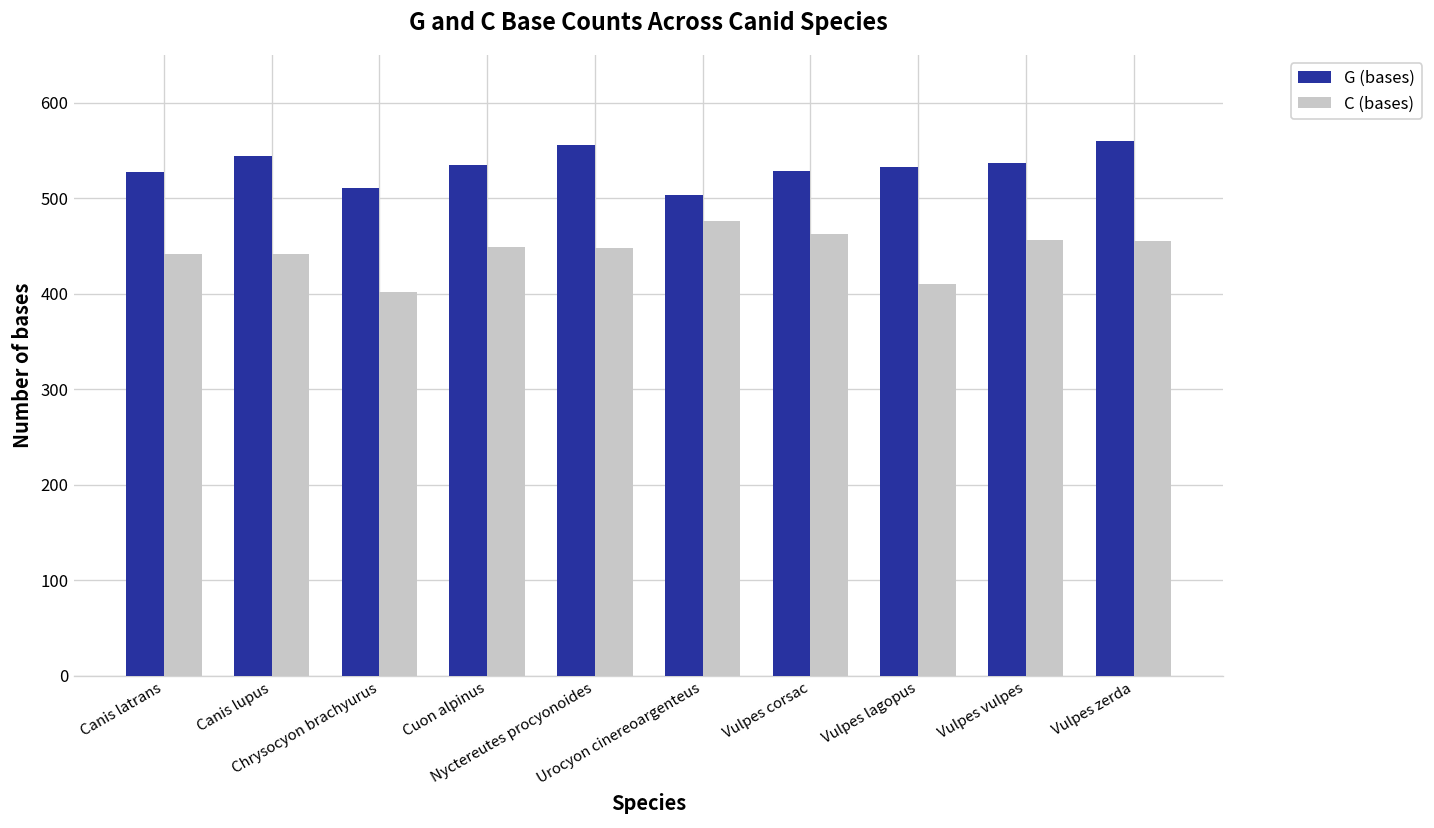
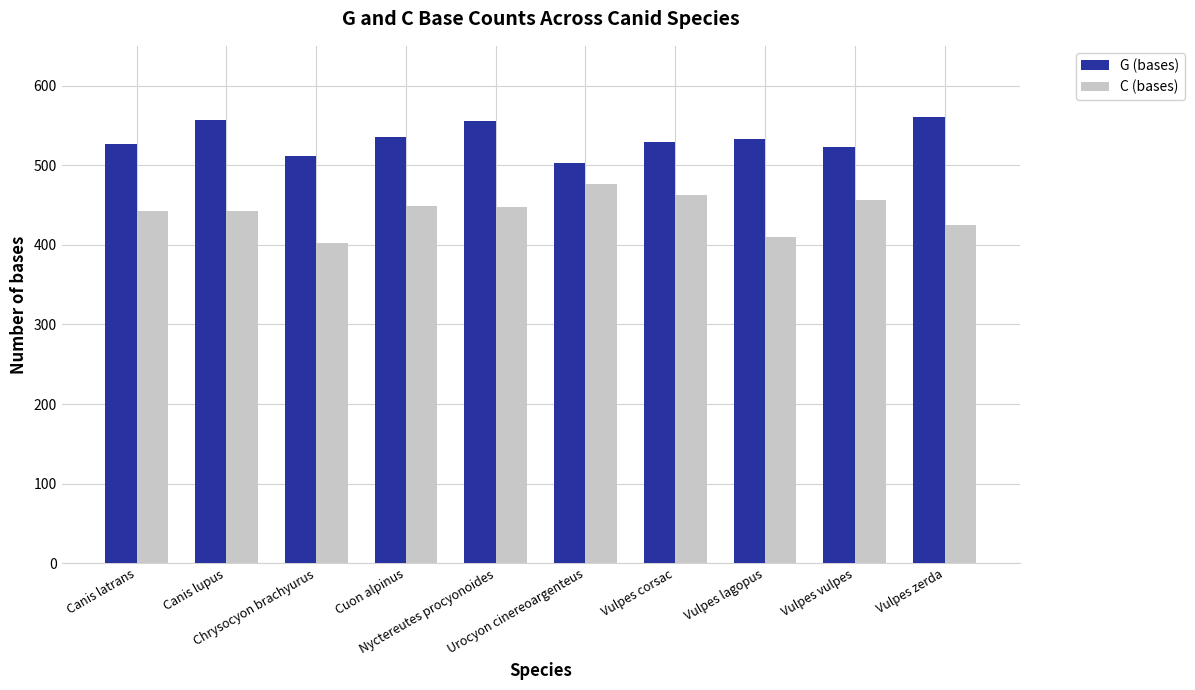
G (bases), Canis lupus: 540 -> 560
G (bases), Vulpes vulpes: 540 -> 520
C (bases), Vulpes zerda: 460 -> 430
